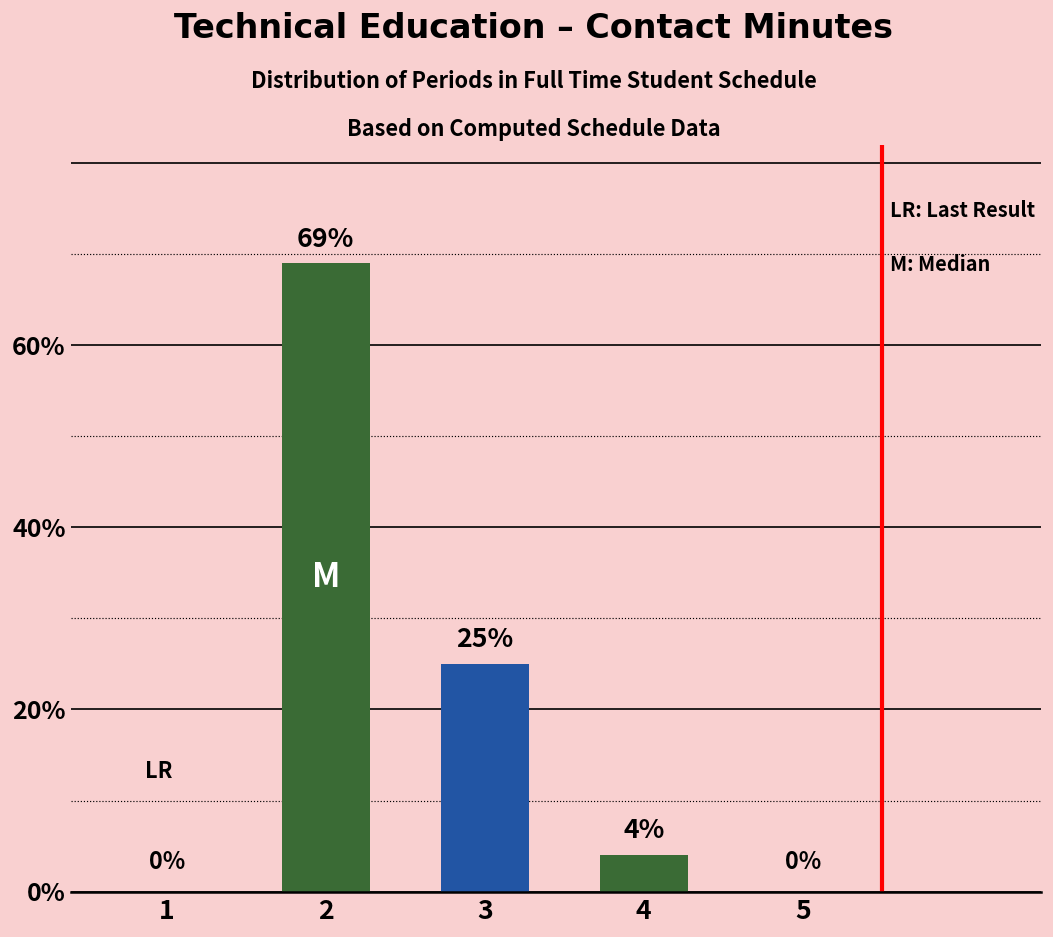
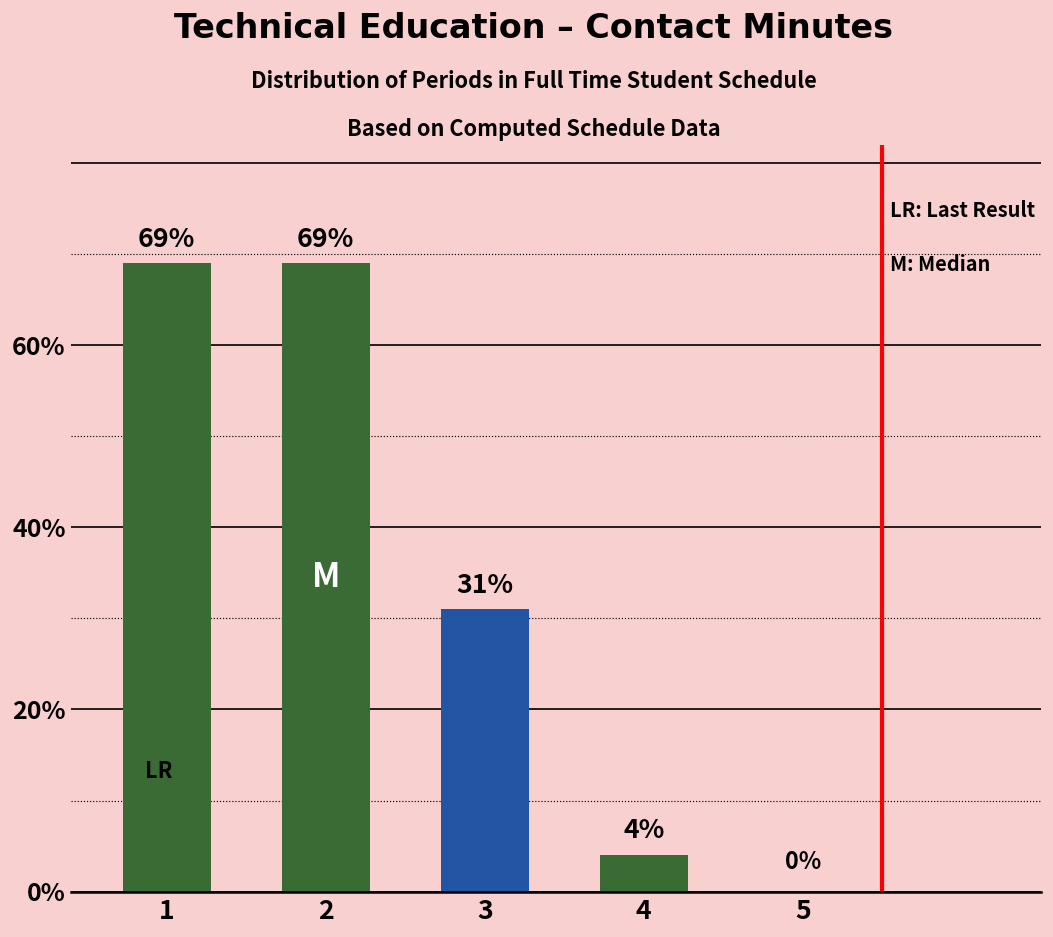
1: 0% -> 69%
3: 25% -> 31%
